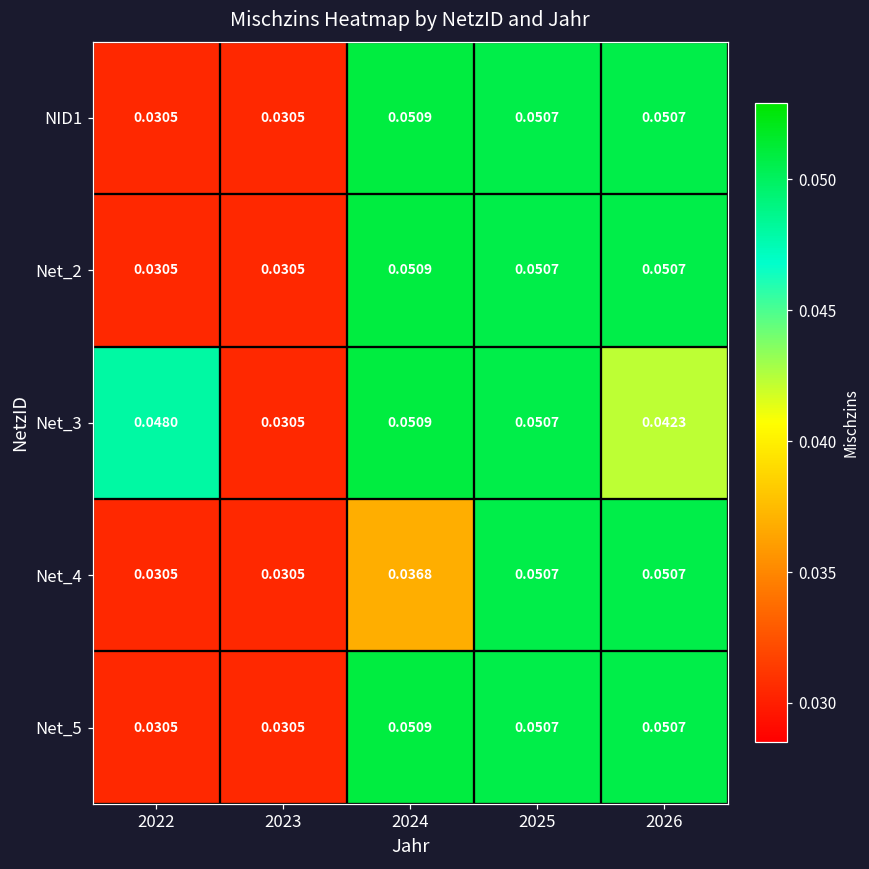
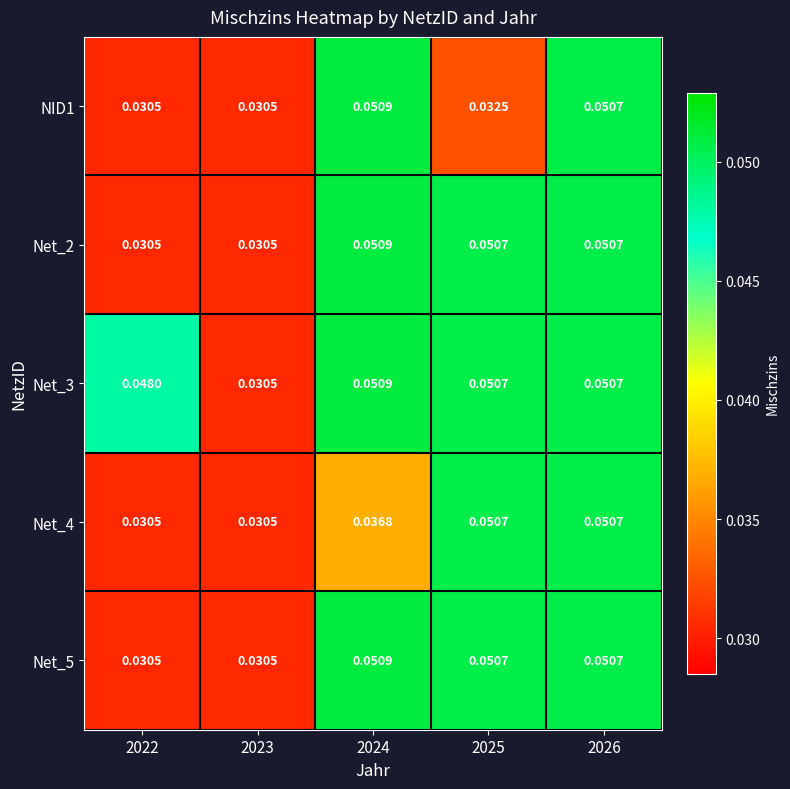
NID1, 2025: 0.0507 -> 0.0325
Net_3, 2026: 0.0423 -> 0.0507
